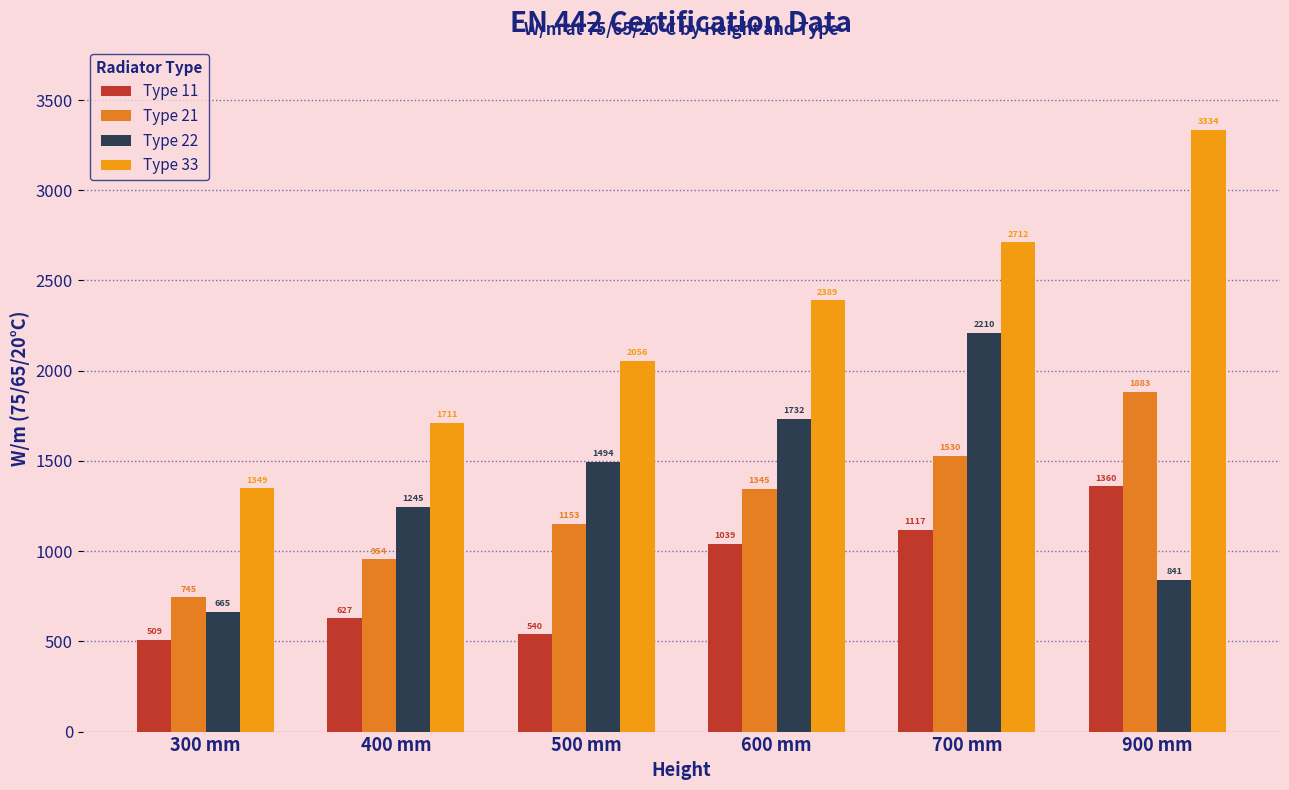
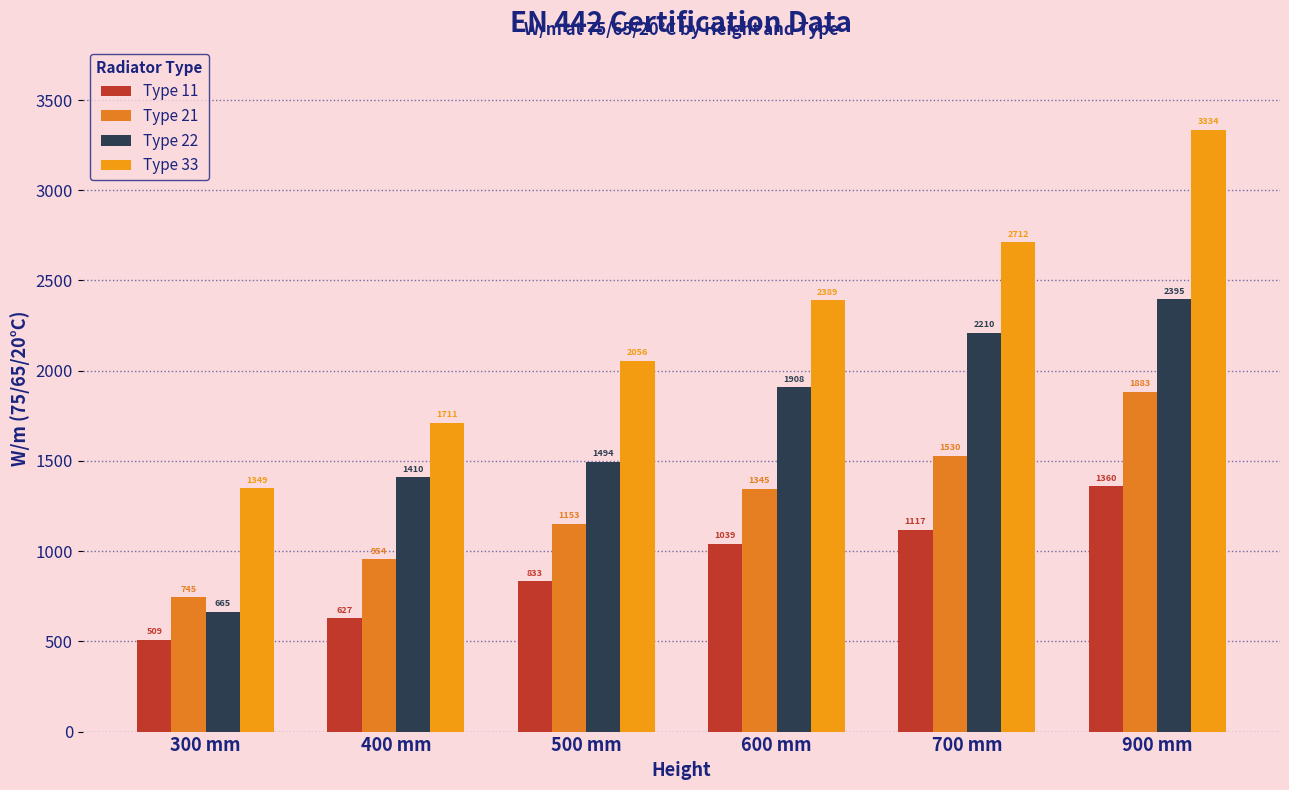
Type 22, 400 mm: 1245 -> 1410
Type 11, 500 mm: 540 -> 833
Type 22, 600 mm: 1732 -> 1908
Type 22, 900 mm: 841 -> 2395
